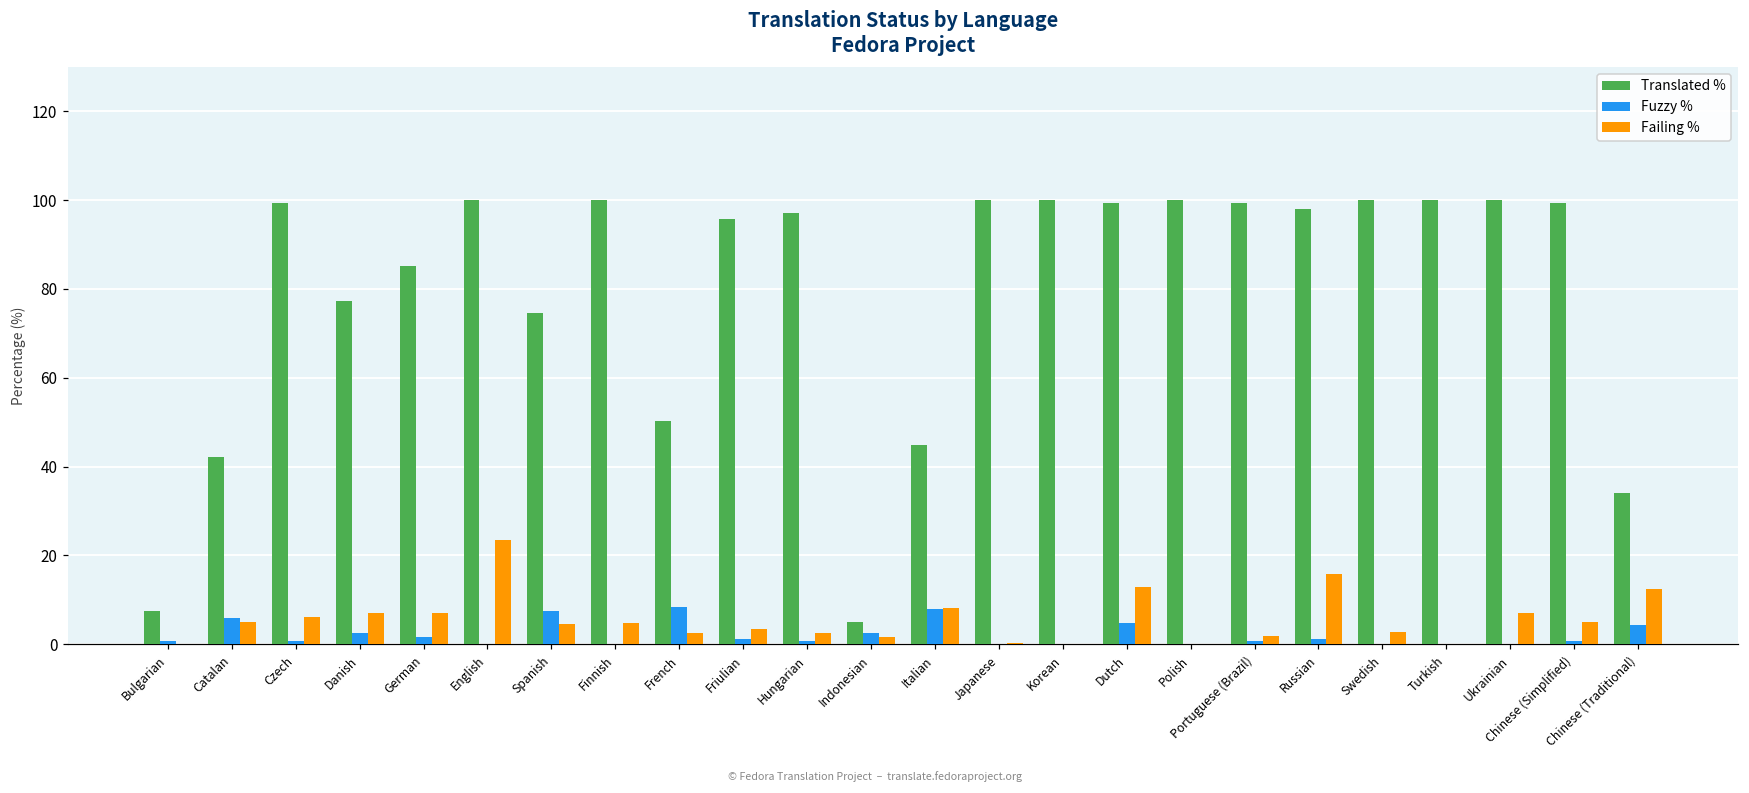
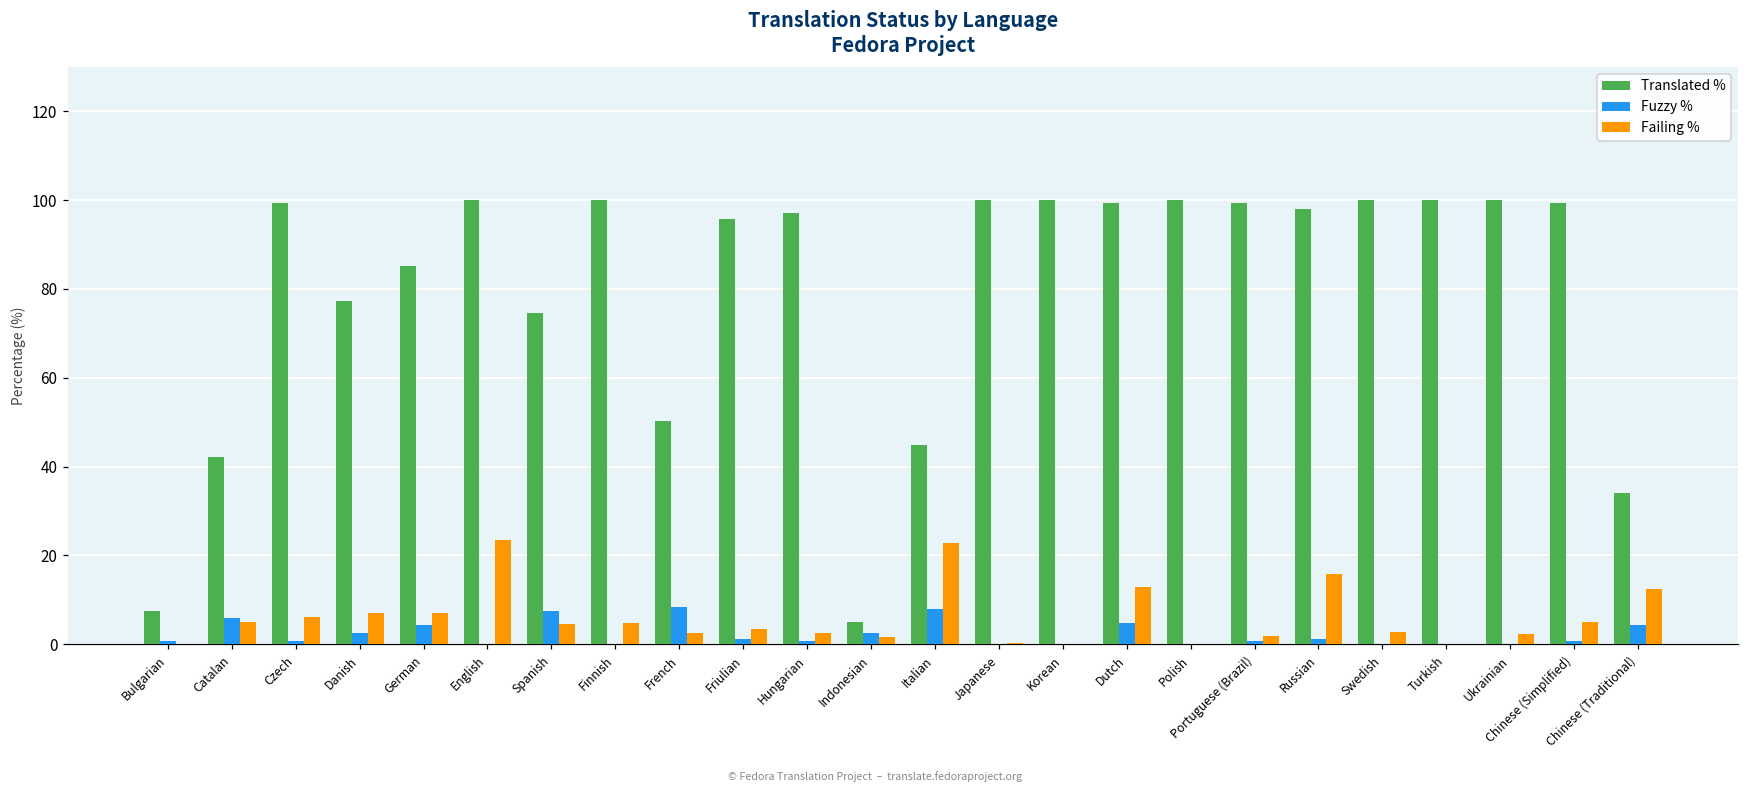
Fuzzy %, German: 2 -> 4
Failing %, Italian: 8 -> 23
Failing %, Ukrainian: 7 -> 2
